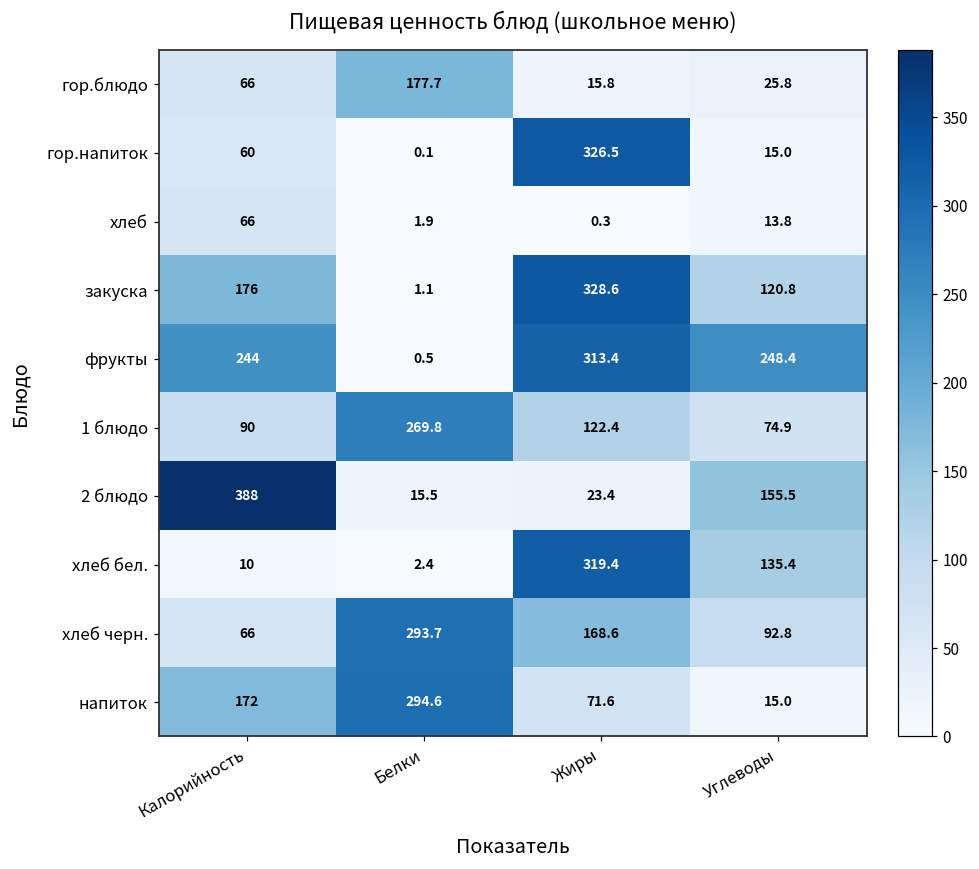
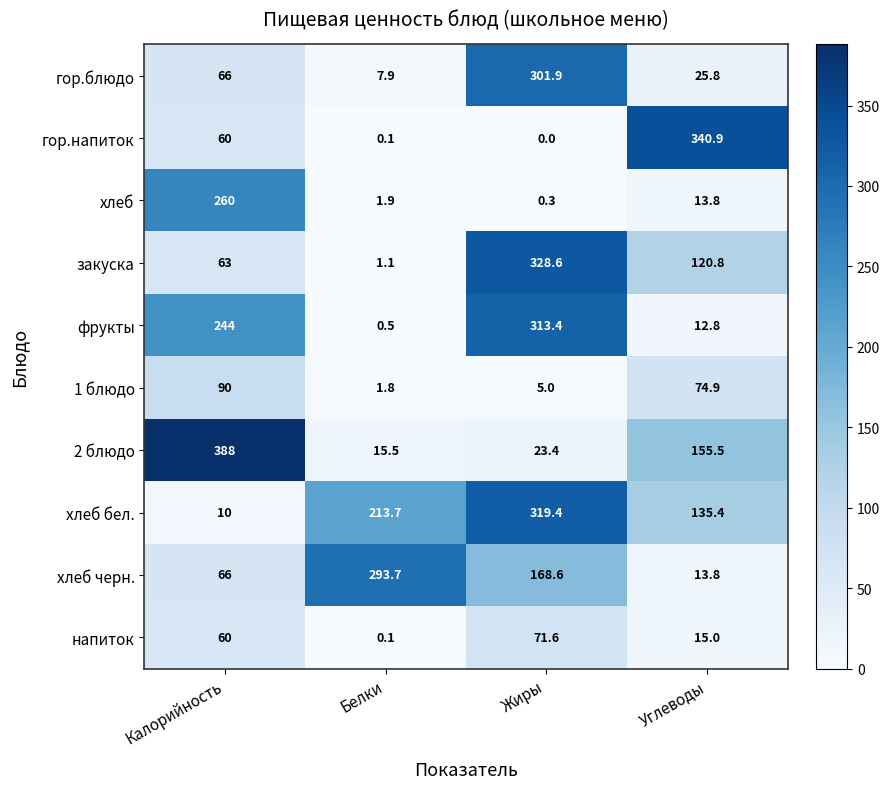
гор.блюдо, Белки: 177.7 -> 7.9
гор.блюдо, Жиры: 15.8 -> 301.9
гор.напиток, Жиры: 326.5 -> 0.0
гор.напиток, Углеводы: 15.0 -> 340.9
хлеб, Калорийность: 66 -> 260
закуска, Калорийность: 176 -> 63
фрукты, Углеводы: 248.4 -> 12.8
1 блюдо, Белки: 269.8 -> 1.8
1 блюдо, Жиры: 122.4 -> 5.0
хлеб бел., Белки: 2.4 -> 213.7
хлеб черн., Углеводы: 92.8 -> 13.8
напиток, Калорийность: 172 -> 60
напиток, Белки: 294.6 -> 0.1
